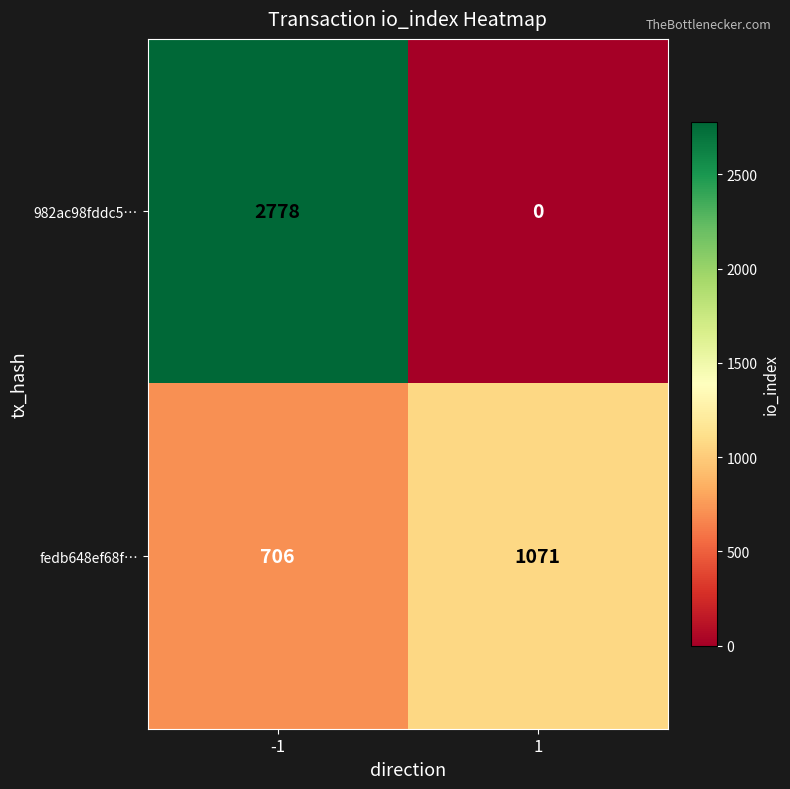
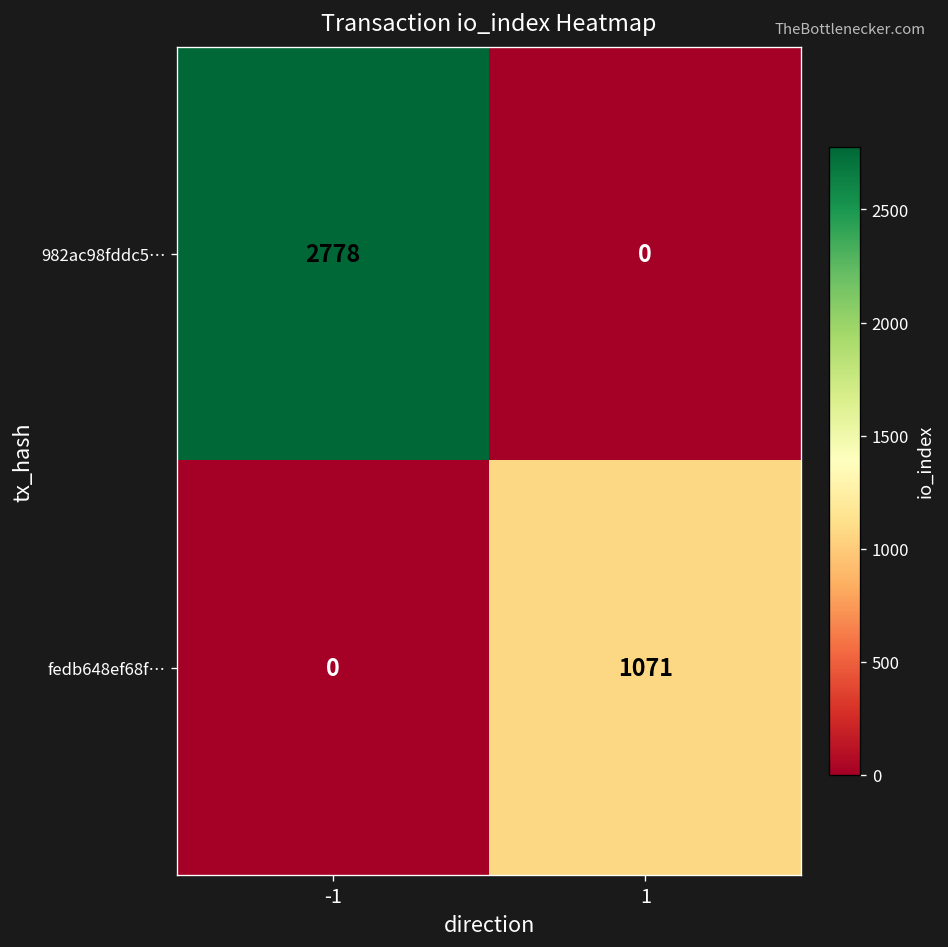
fedb648ef68f…, -1: 706 -> 0
